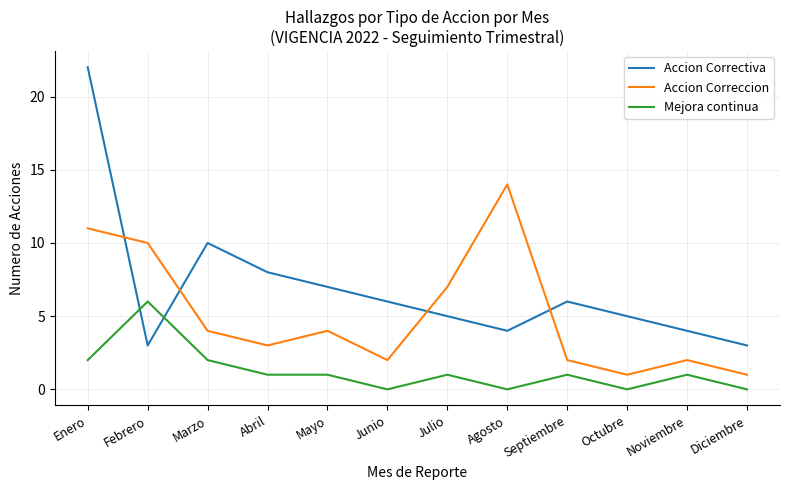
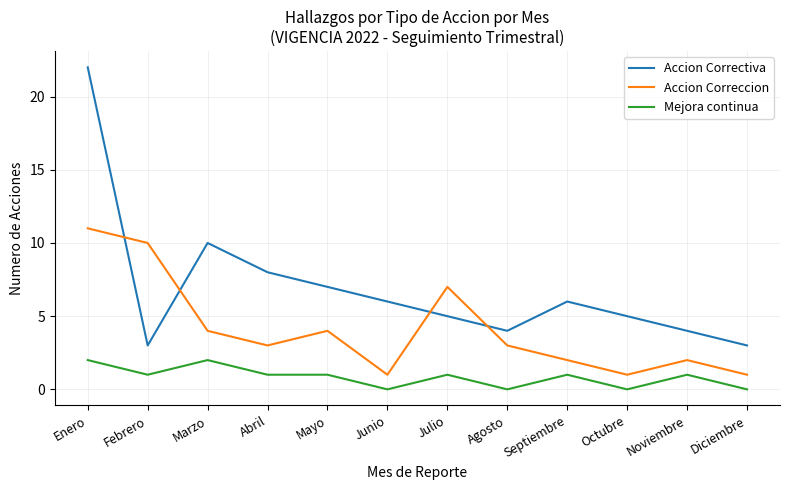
Mejora continua, Febrero: 6 -> 1
Accion Correccion, Junio: 2 -> 1
Accion Correccion, Agosto: 14 -> 3
